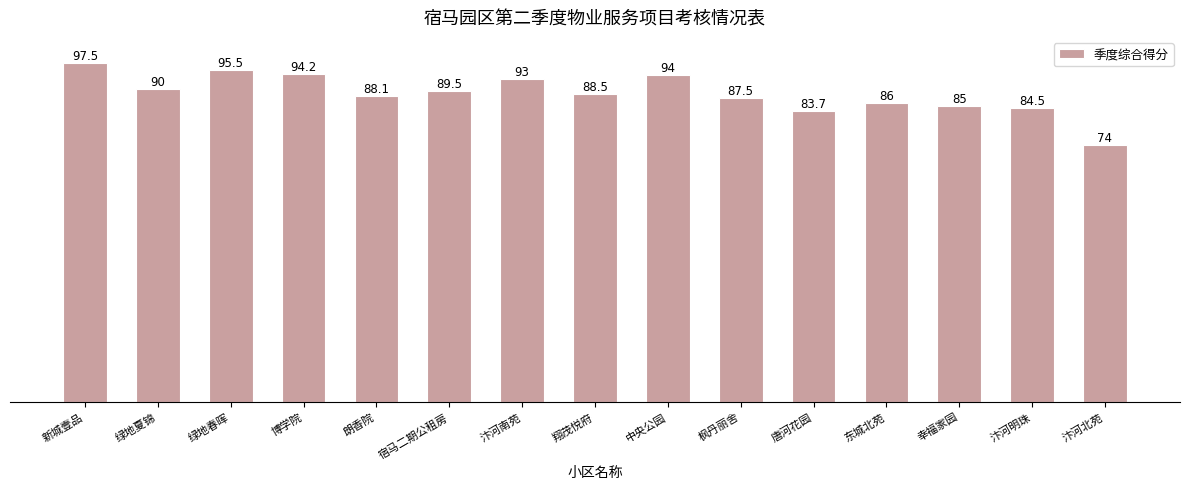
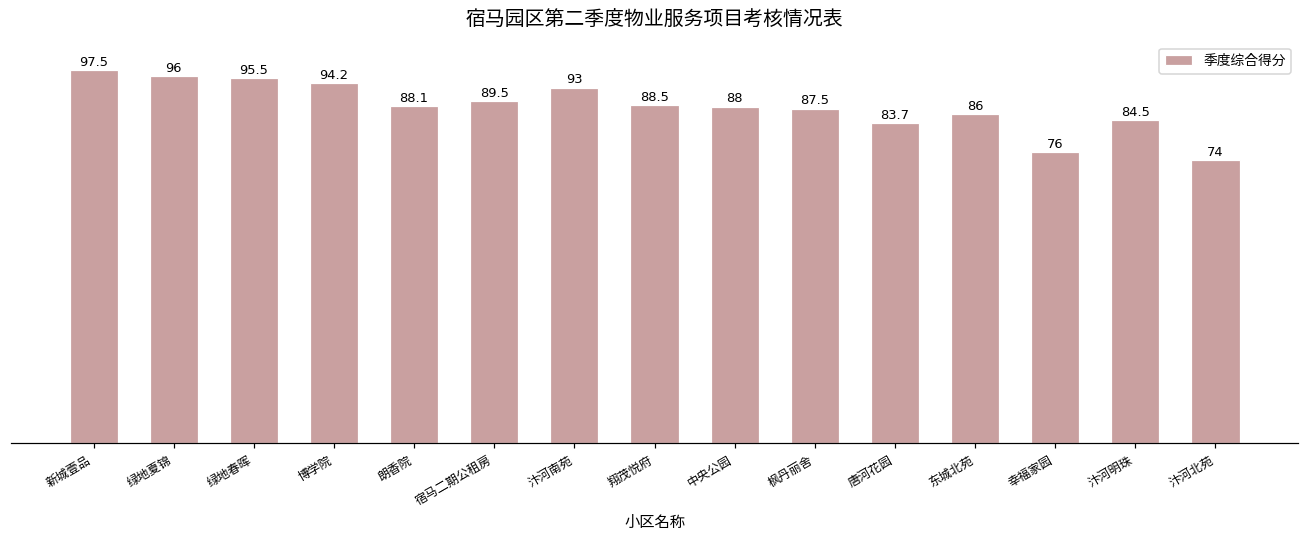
绿地夏锦: 90 -> 96
中央公园: 94 -> 88
幸福家园: 85 -> 76
